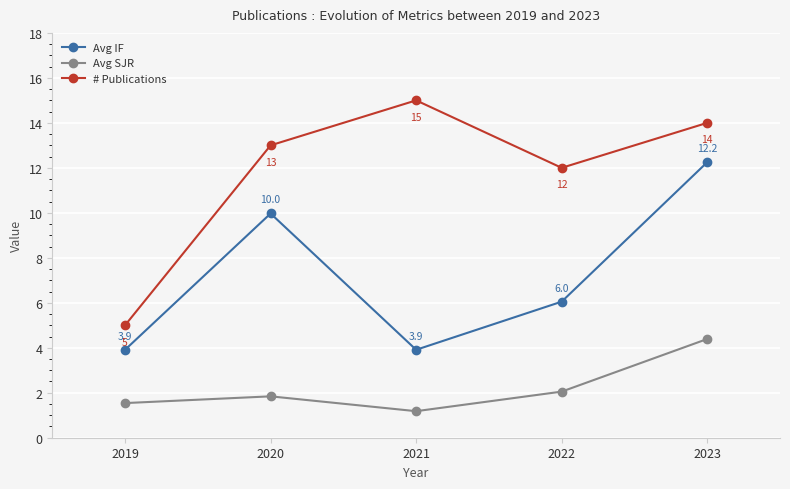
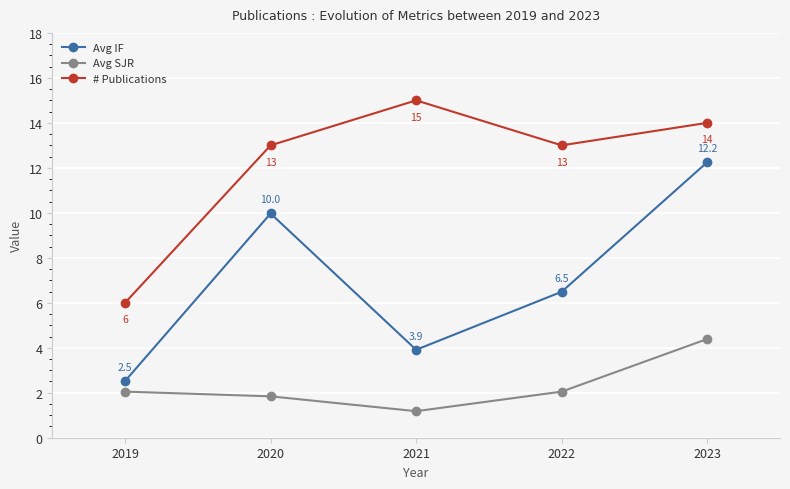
Avg IF, 2019: 3.9 -> 2.5
Avg SJR, 2019: 1.5 -> 2.1
# Publications, 2019: 5 -> 6
Avg IF, 2022: 6.0 -> 6.5
# Publications, 2022: 12 -> 13
